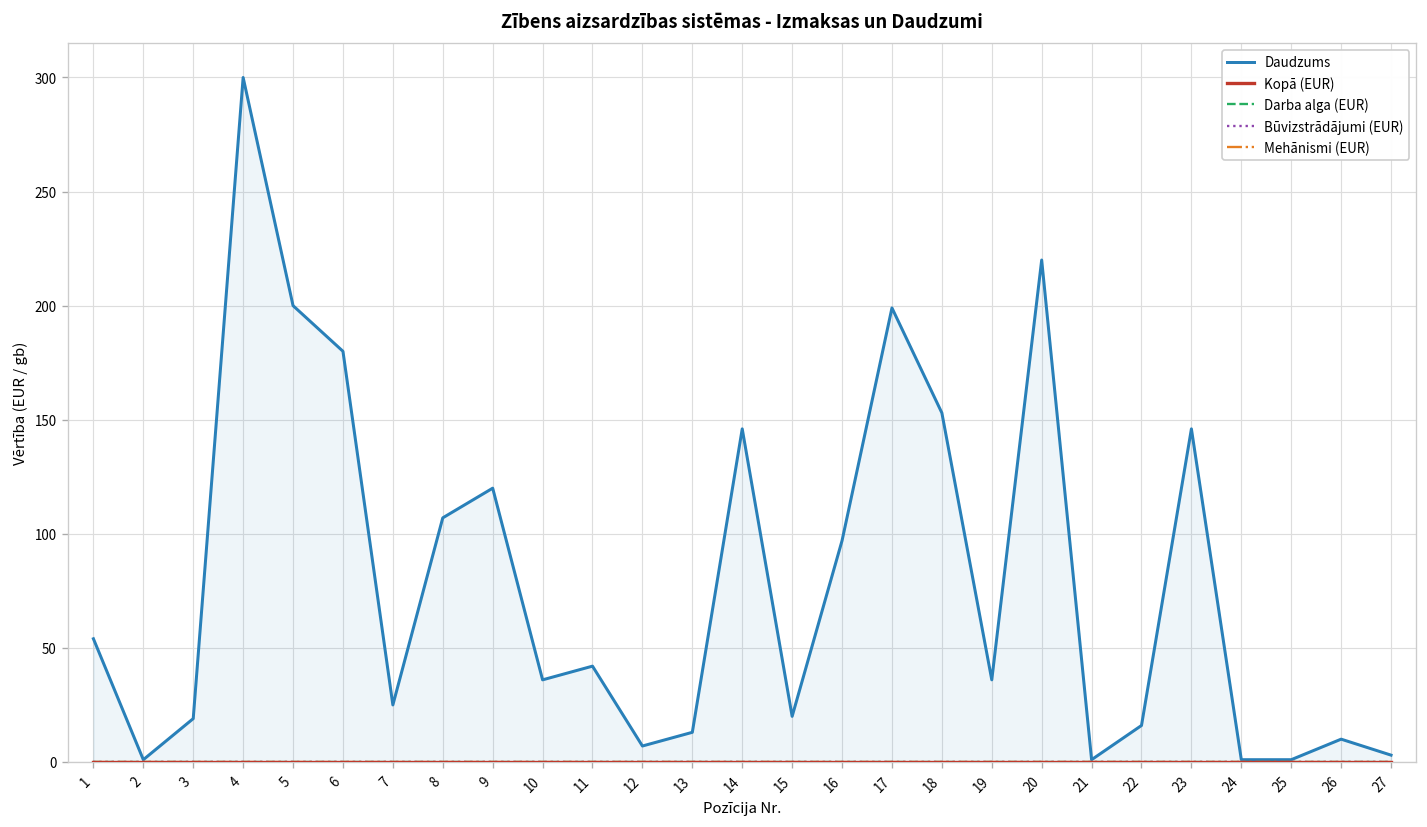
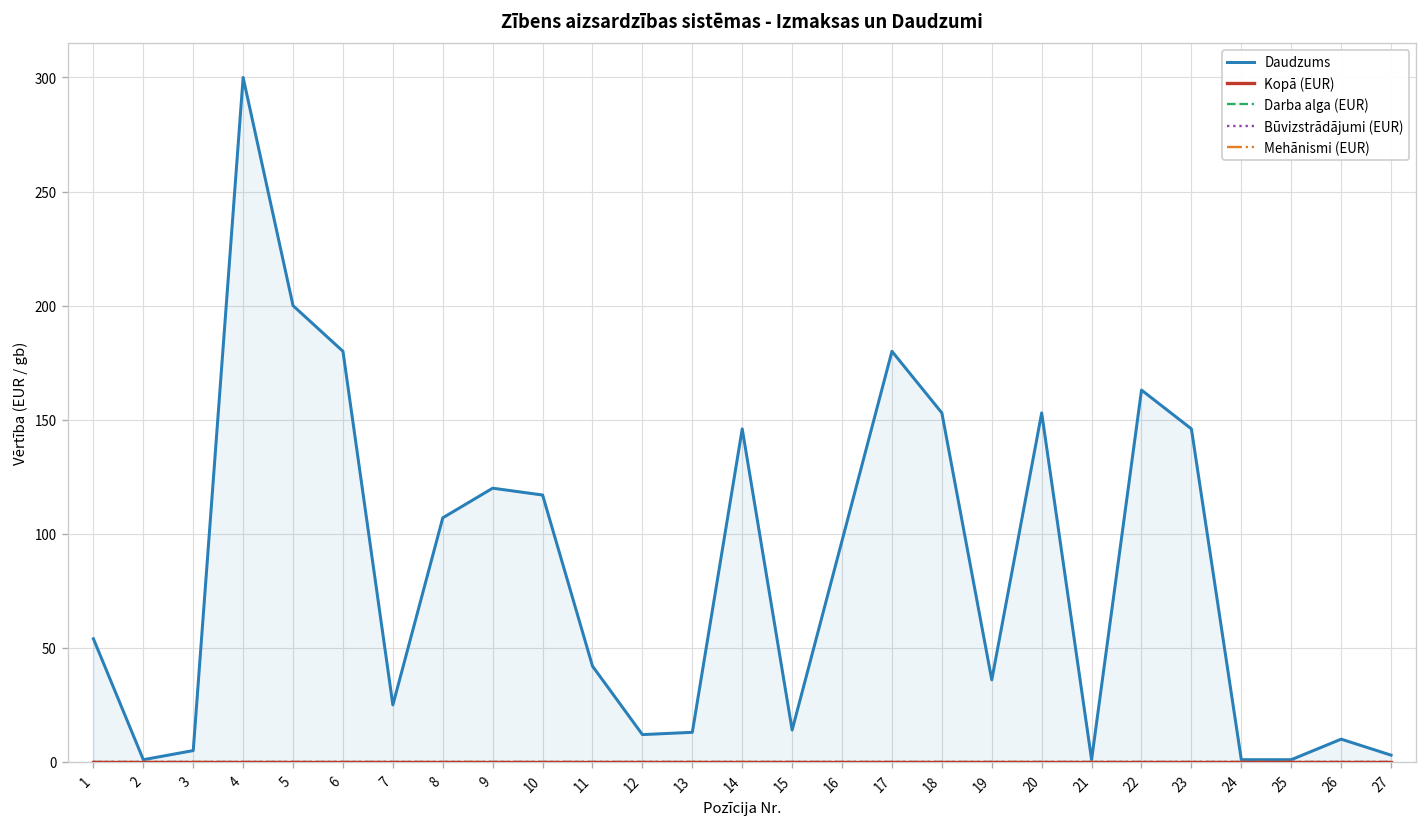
Daudzums, 3: 19 -> 5
Daudzums, 10: 36 -> 117
Daudzums, 12: 7 -> 12
Daudzums, 15: 20 -> 14
Daudzums, 17: 199 -> 180
Daudzums, 20: 220 -> 153
Daudzums, 22: 16 -> 163
